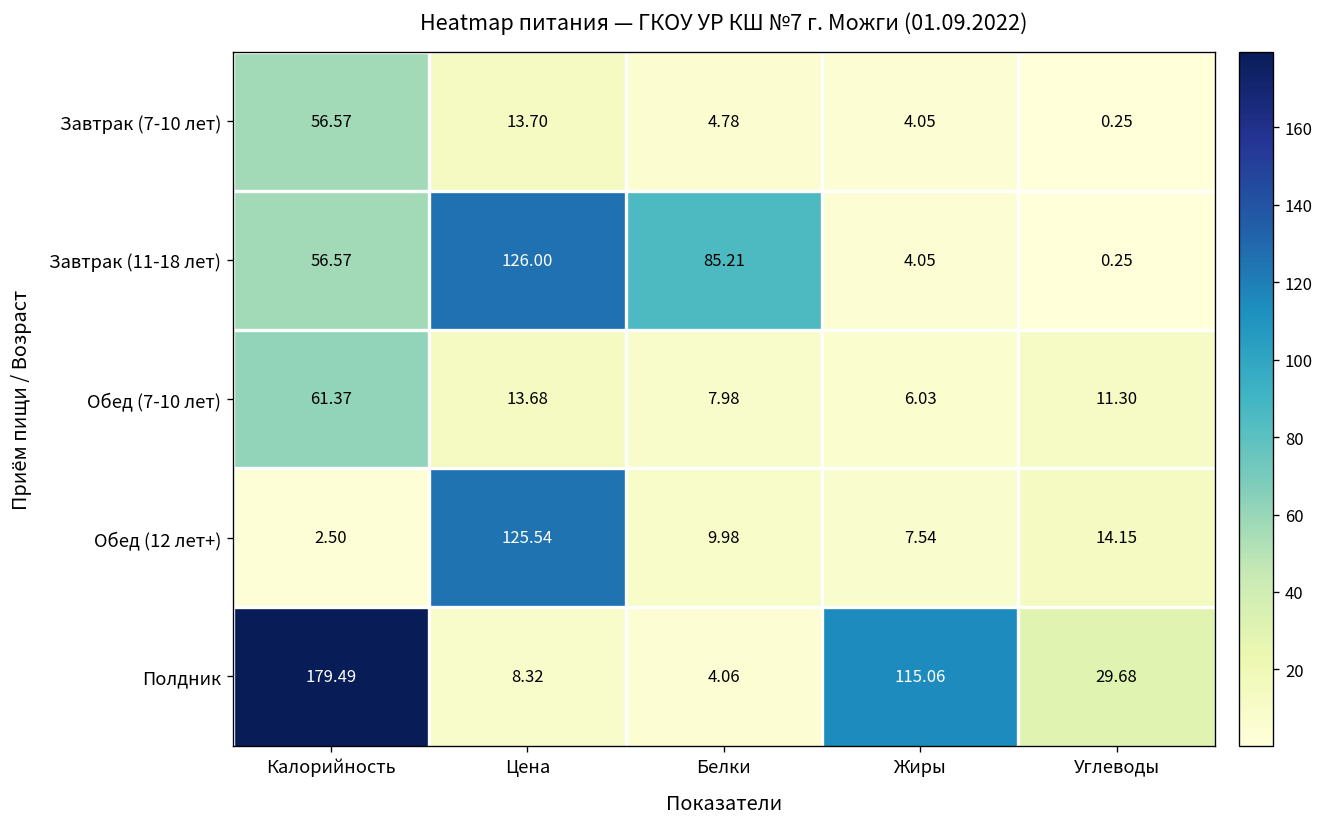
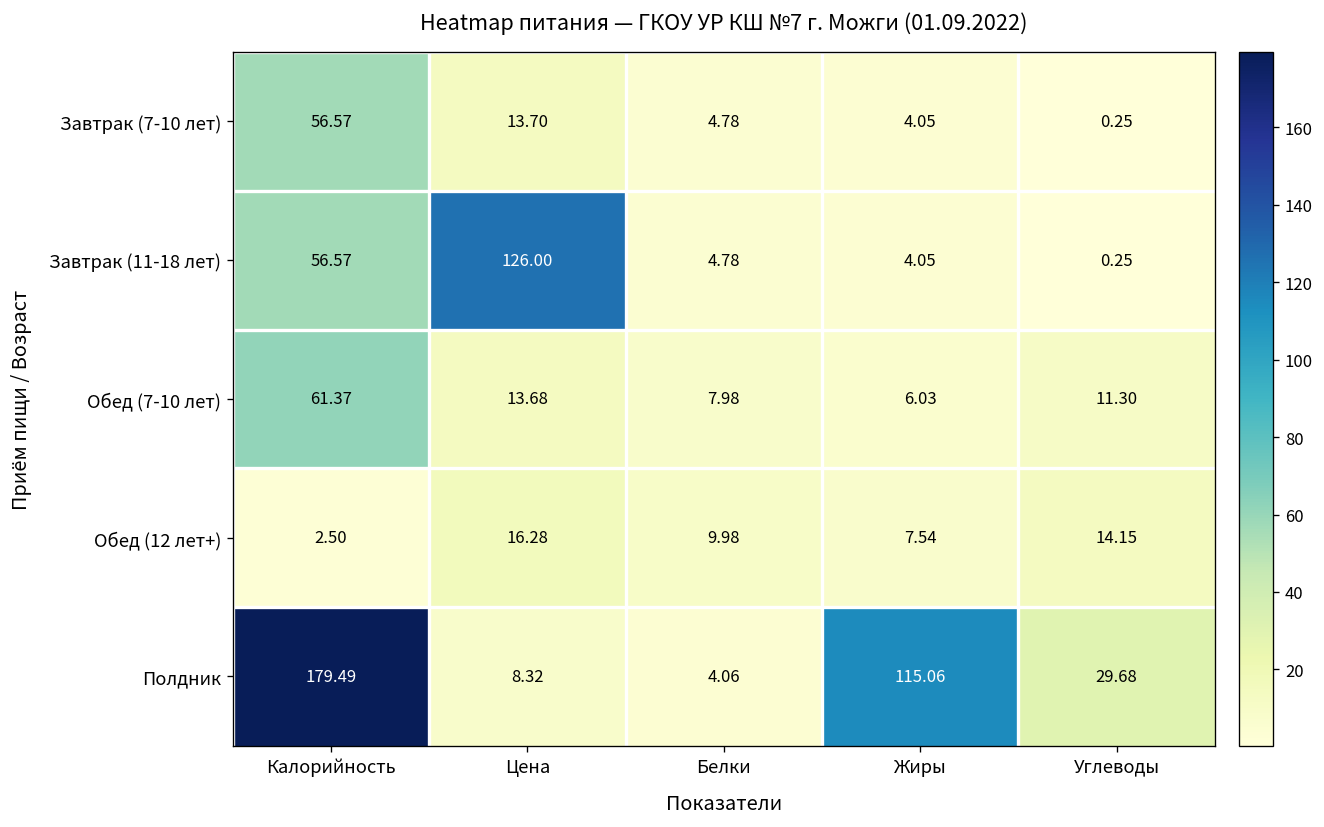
Завтрак (11-18 лет), Белки: 85.21 -> 4.78
Обед (12 лет+), Цена: 125.54 -> 16.28
